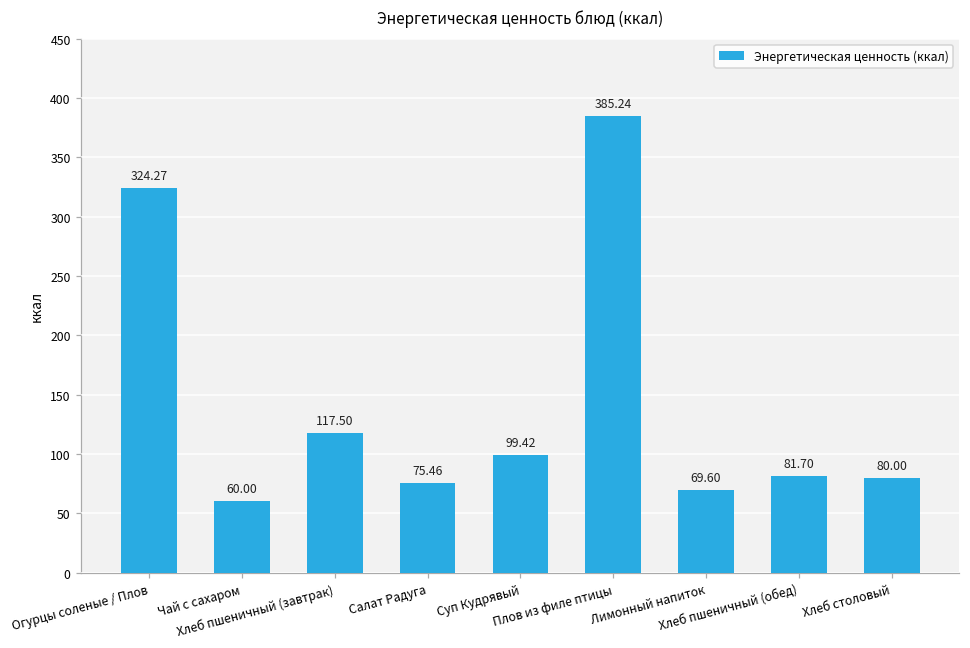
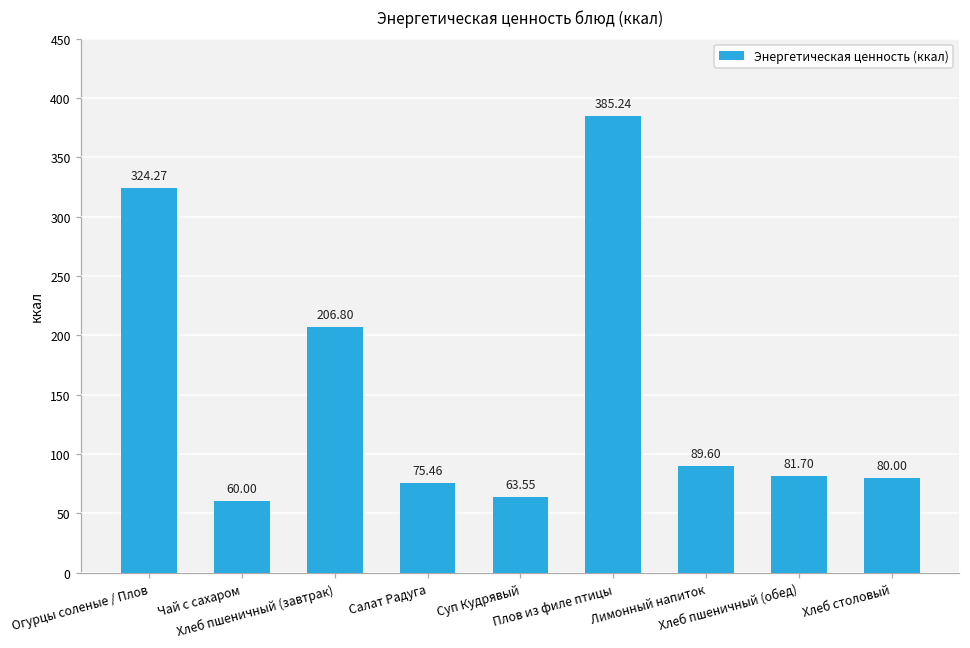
Хлеб пшеничный (завтрак): 117.50 -> 206.80
Суп Кудрявый: 99.42 -> 63.55
Лимонный напиток: 69.60 -> 89.60
